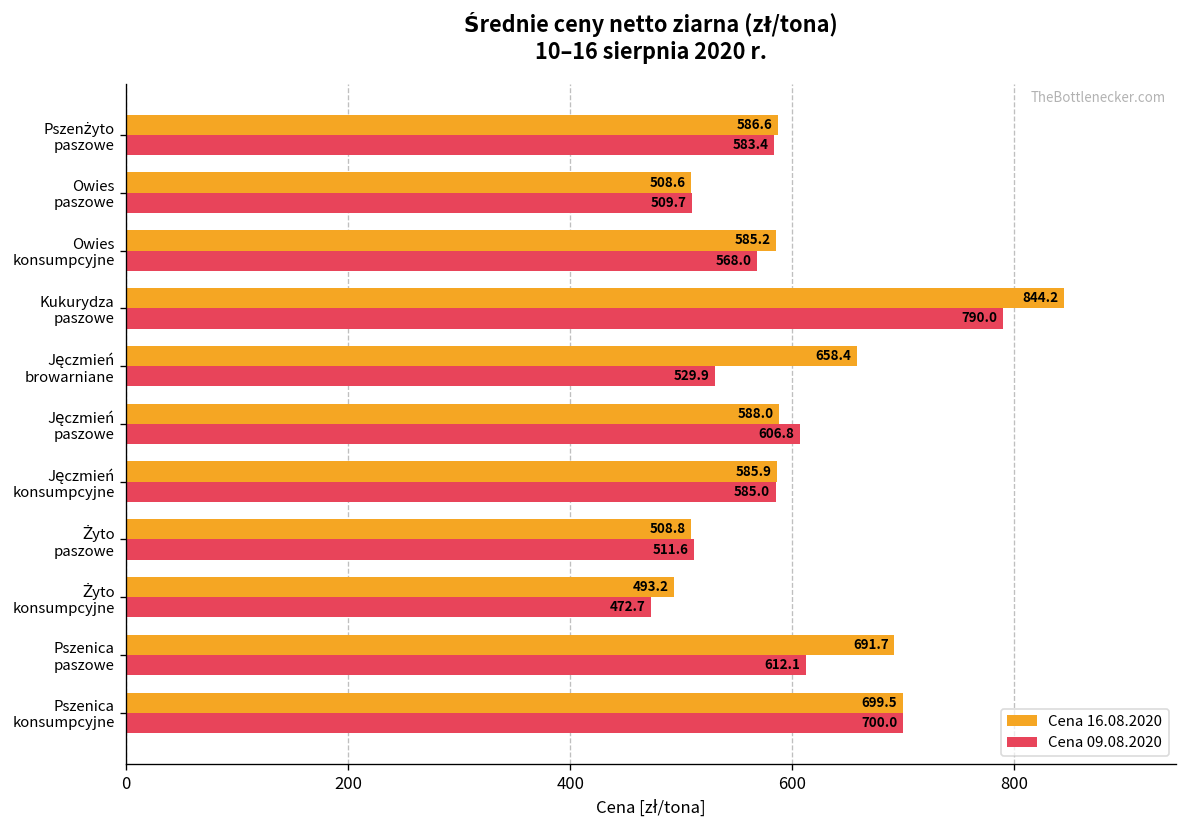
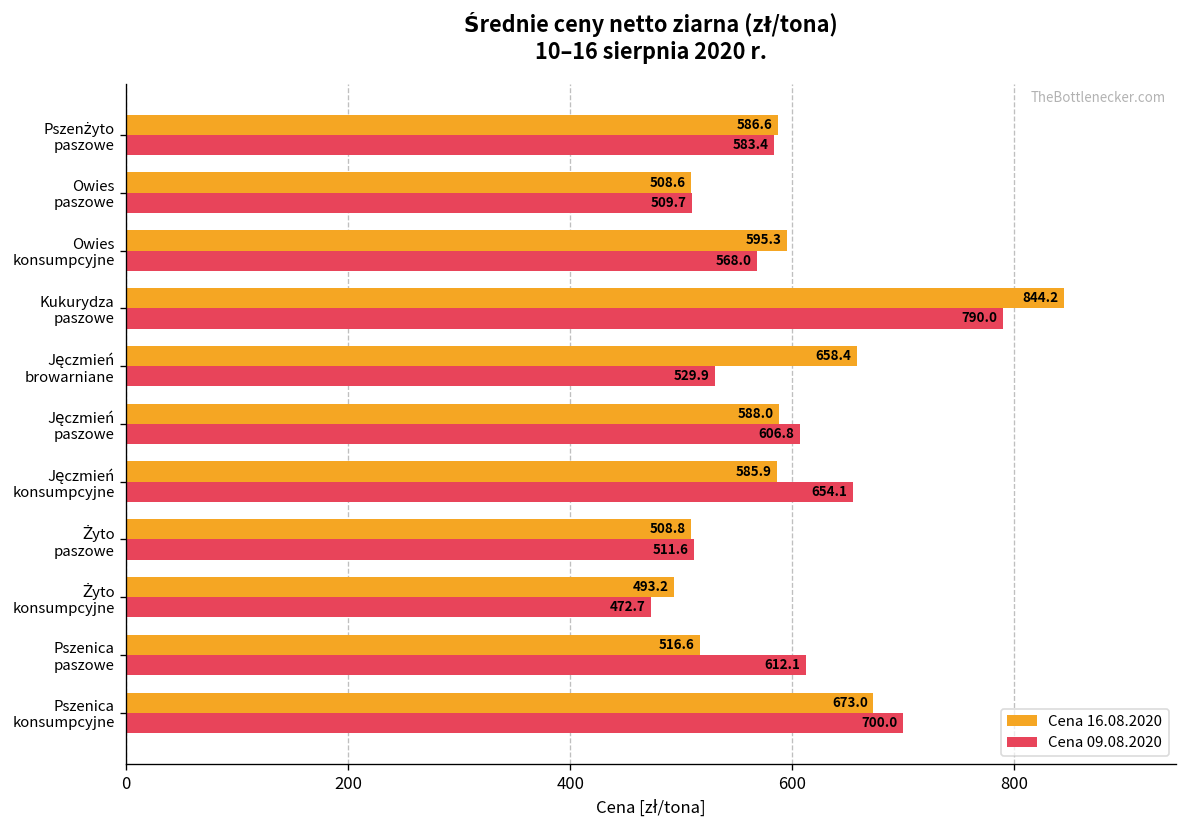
Cena 16.08.2020, Owies konsumpcyjne: 585.2 -> 595.3
Cena 09.08.2020, Jęczmień konsumpcyjne: 585.0 -> 654.1
Cena 16.08.2020, Pszenica paszowe: 691.7 -> 516.6
Cena 16.08.2020, Pszenica konsumpcyjne: 699.5 -> 673.0
